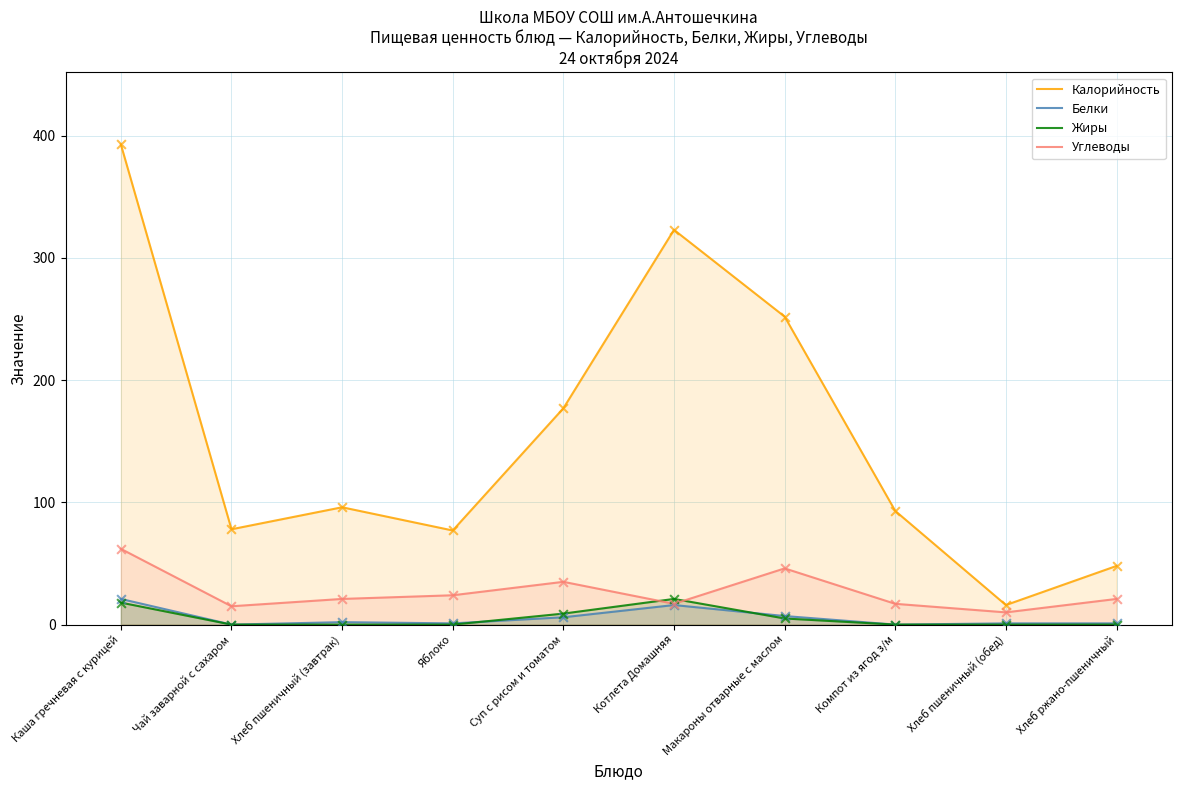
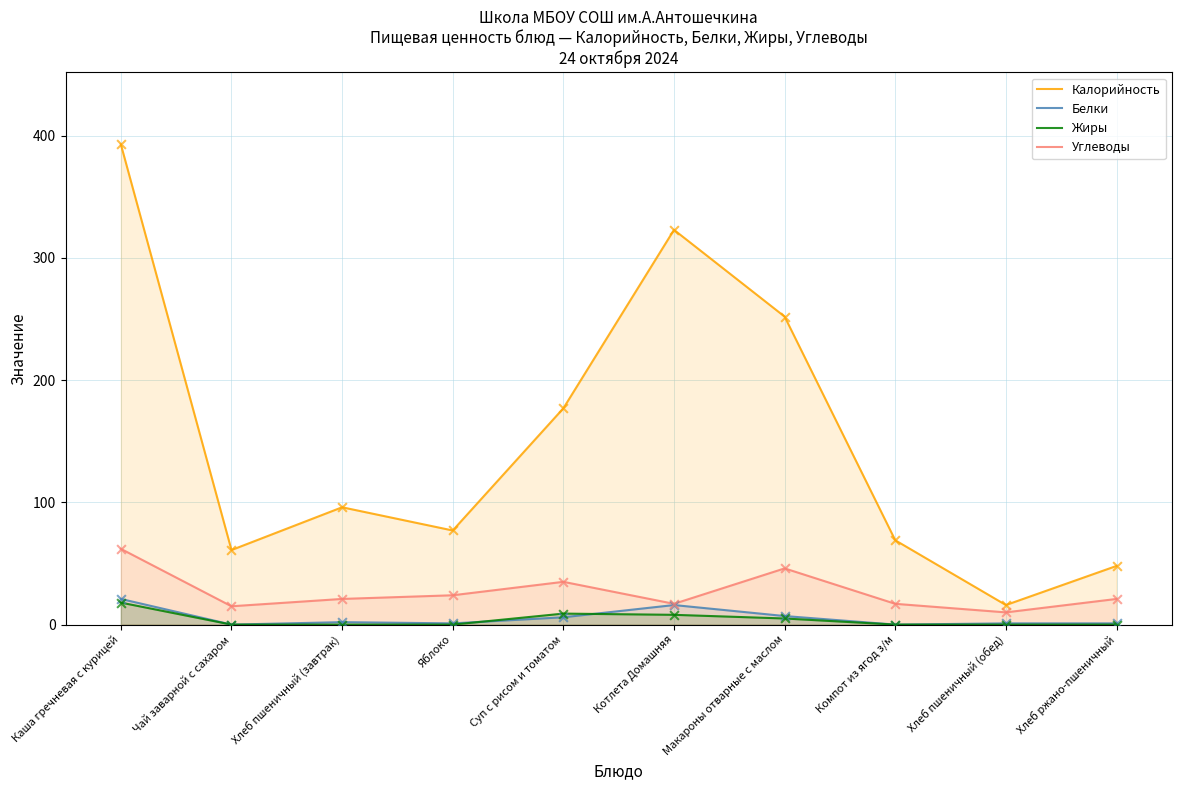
Калорийность, Чай заварной с сахаром: 78 -> 61
Жиры, Котлета Домашняя: 21 -> 8
Калорийность, Компот из ягод з/м: 93 -> 69
